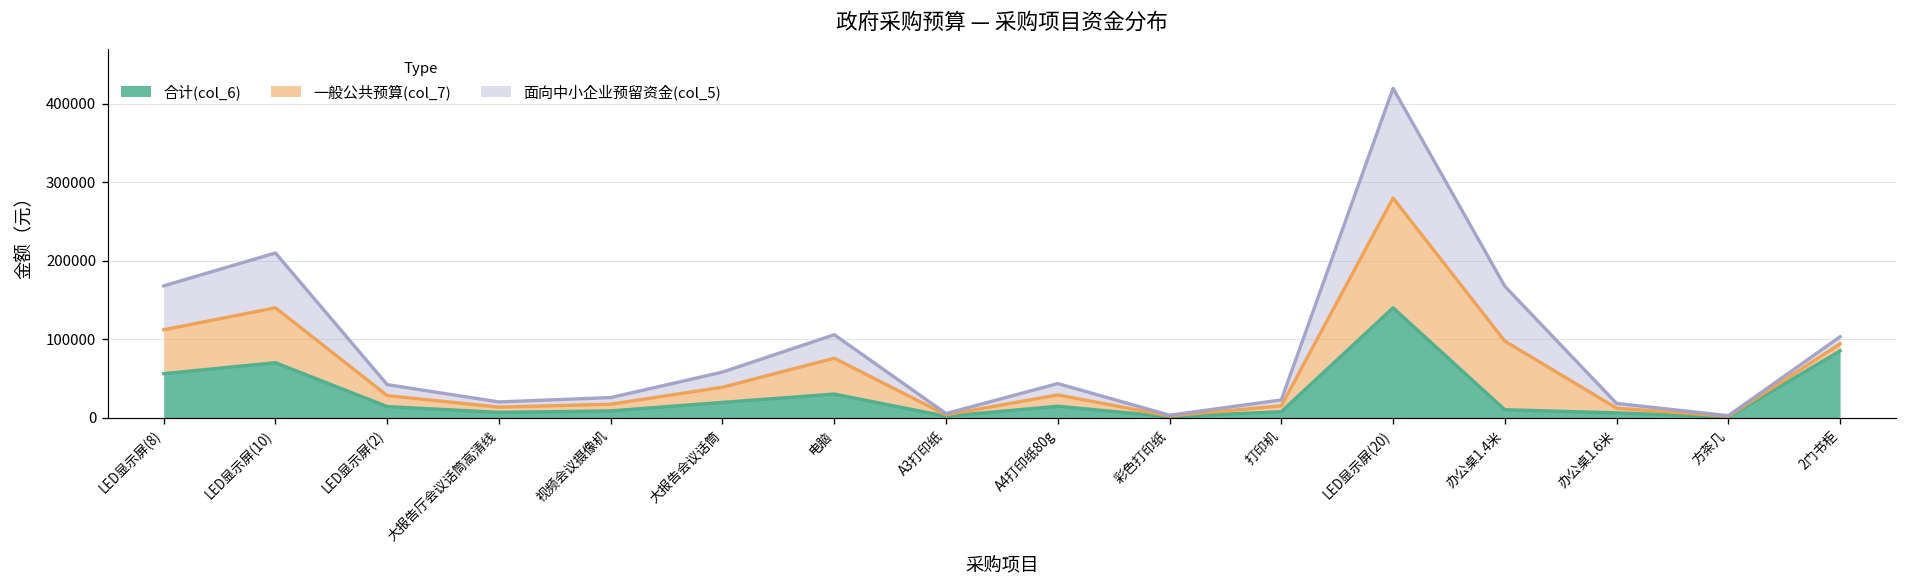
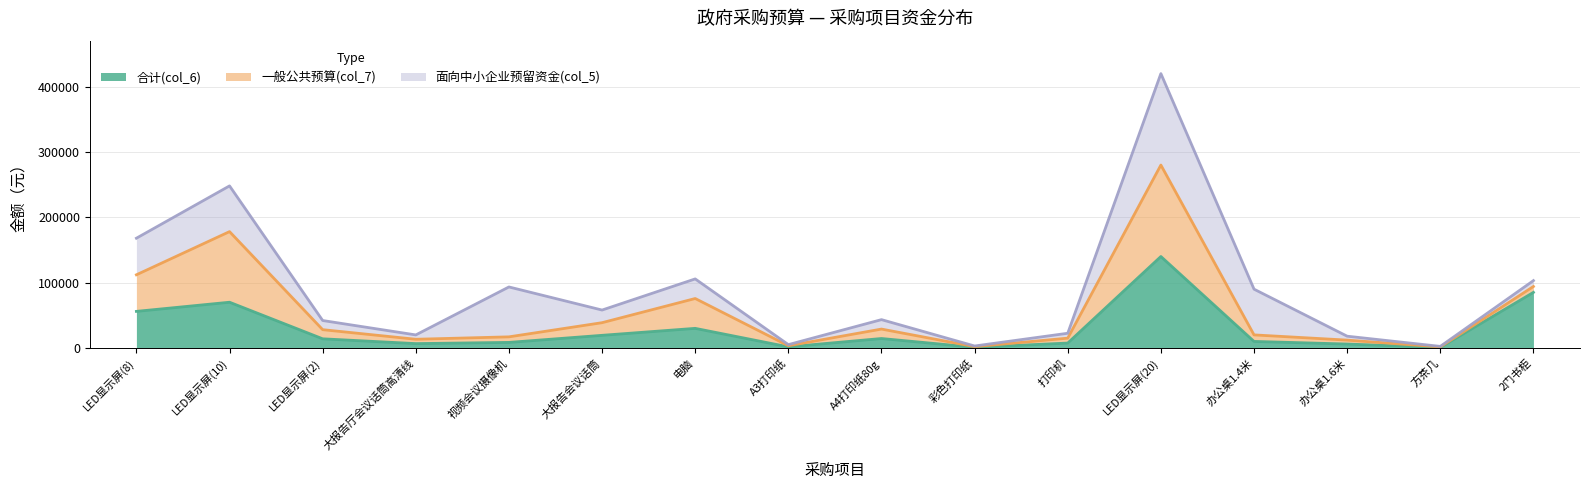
一般公共预算(col_7), LED显示屏(10): 70000 -> 110000
面向中小企业预留资金(col_5), 视频会议摄像机: 10000 -> 80000
一般公共预算(col_7), 办公桌1.4米: 90000 -> 10000
